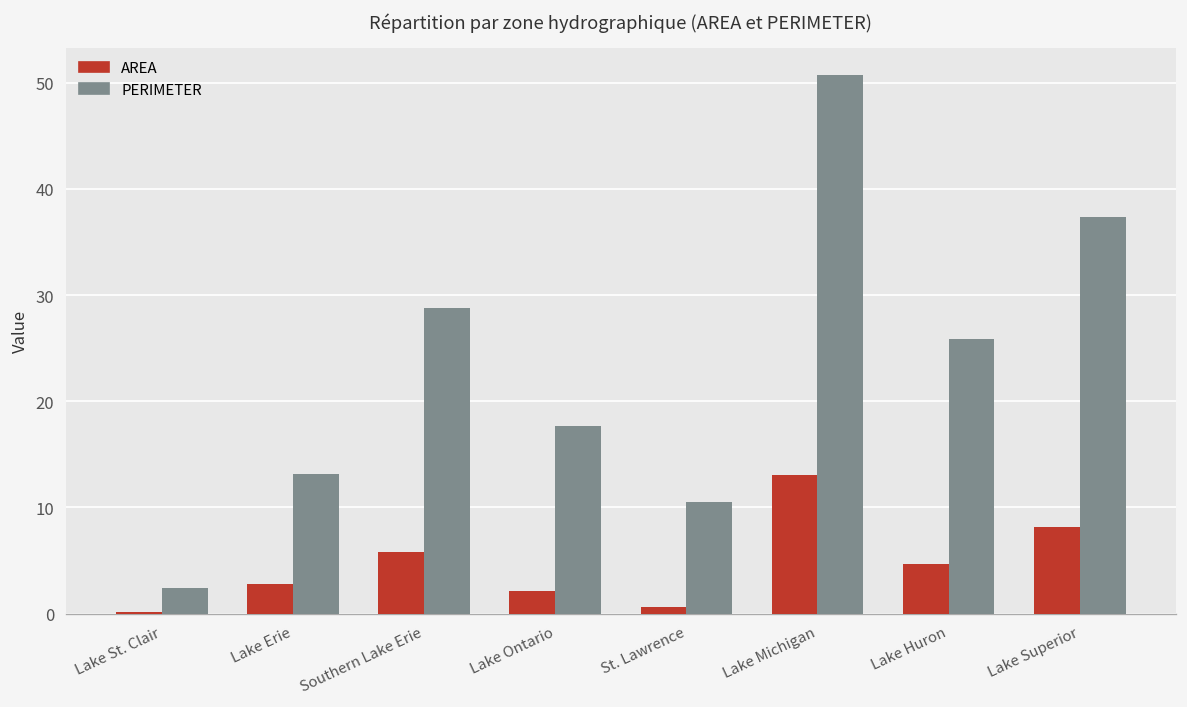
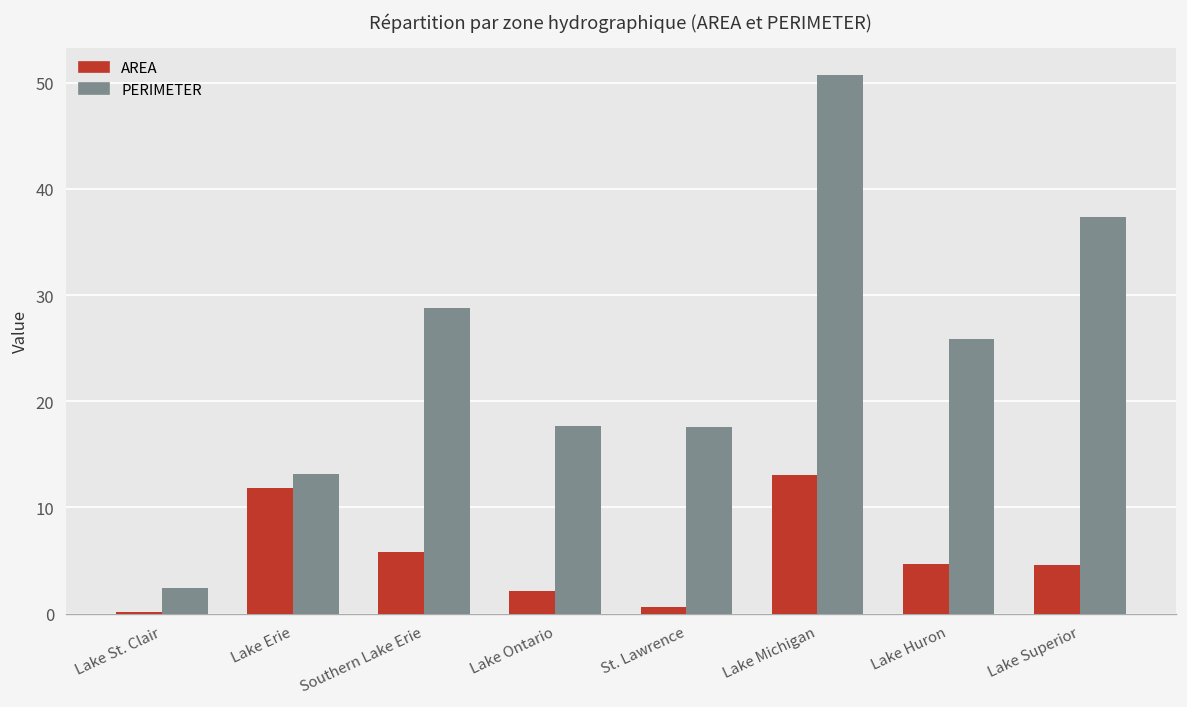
AREA, Lake Erie: 3 -> 12
PERIMETER, St. Lawrence: 10 -> 18
AREA, Lake Superior: 8 -> 5
